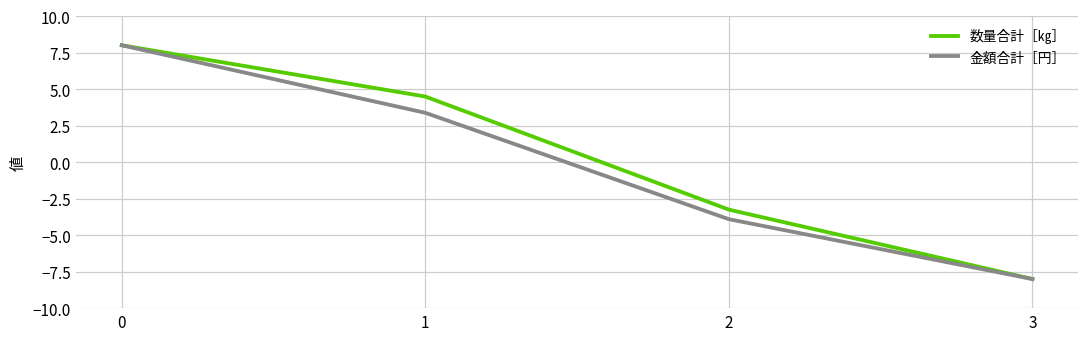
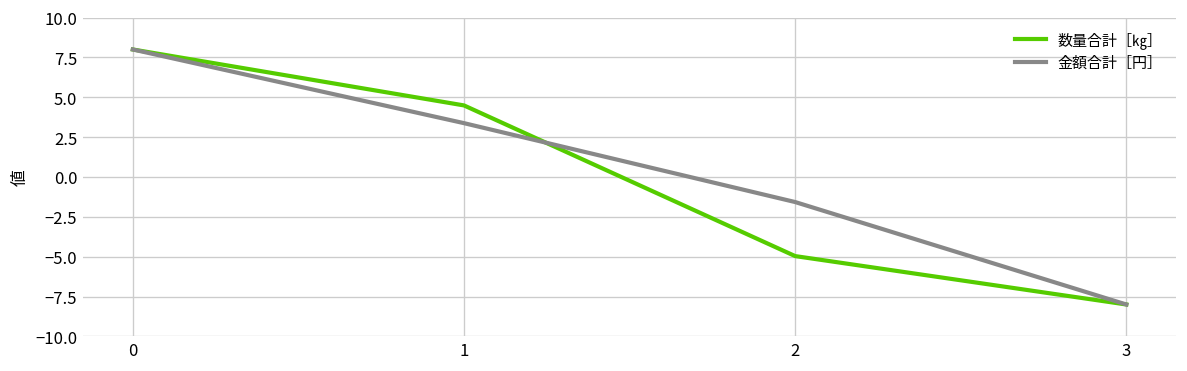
数量合計［㎏］, 2: -3.2 -> -5.0
金額合計［円］, 2: -3.9 -> -1.6
